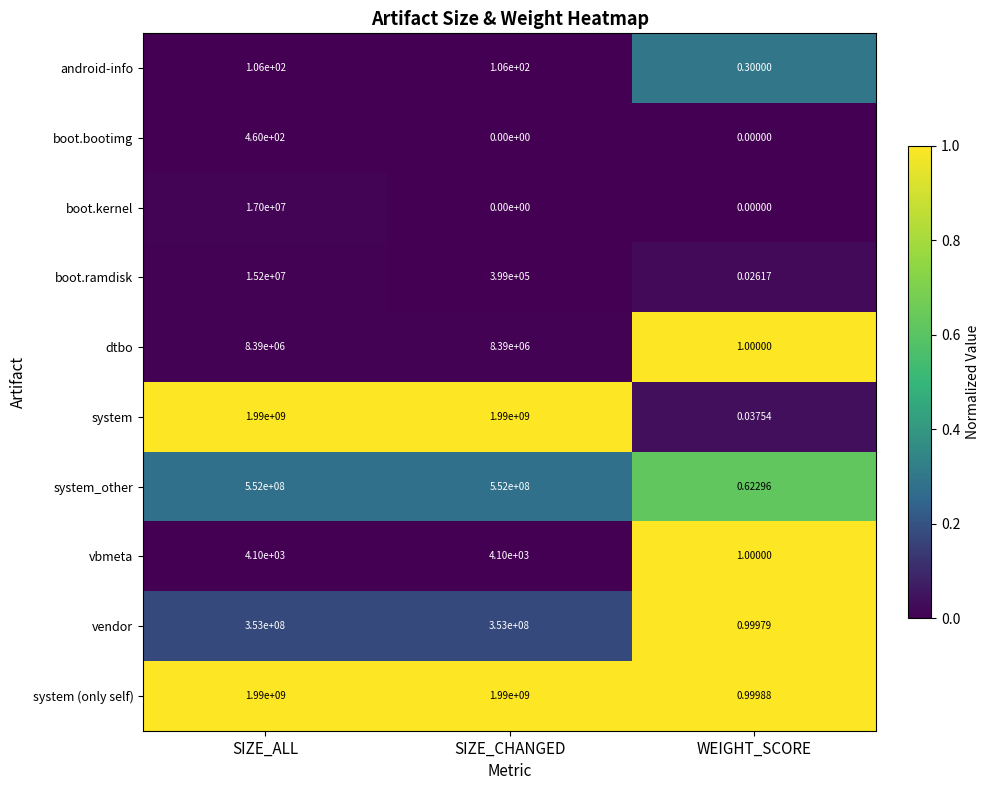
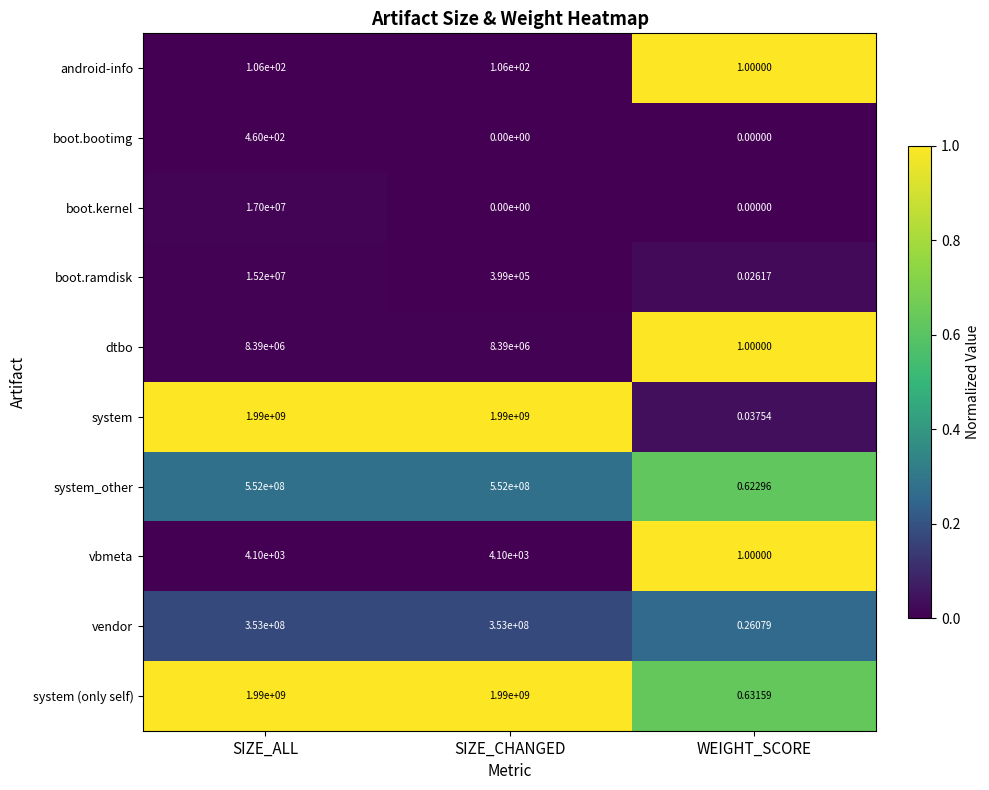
android-info, WEIGHT_SCORE: 0.30000 -> 1.00000
vendor, WEIGHT_SCORE: 0.99979 -> 0.26079
system (only self), WEIGHT_SCORE: 0.99988 -> 0.63159
